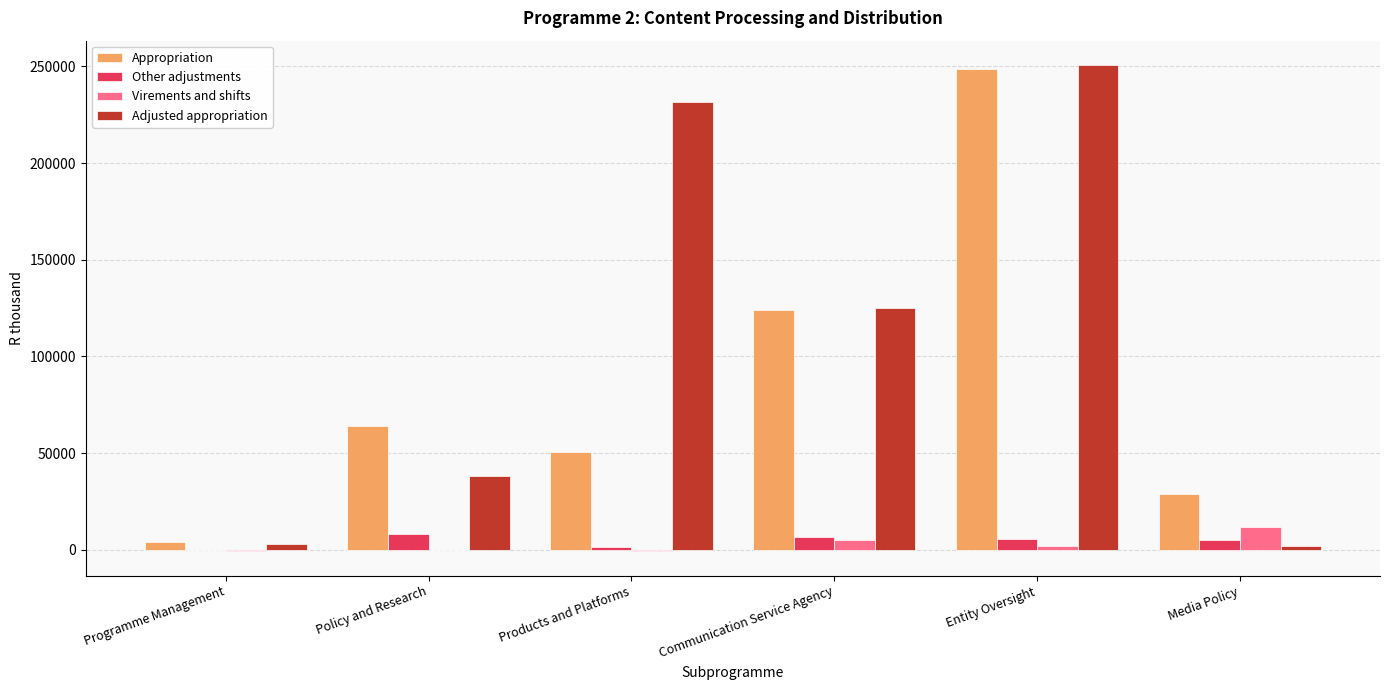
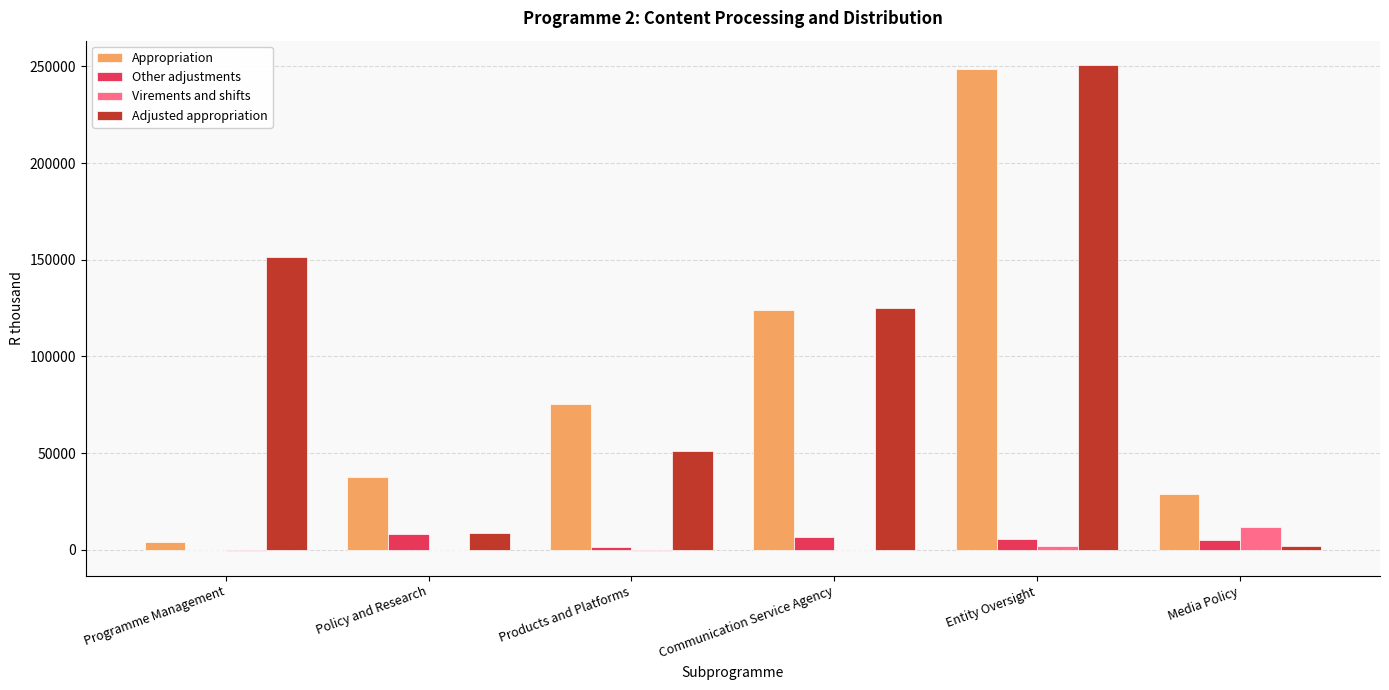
Adjusted appropriation, Programme Management: 3000 -> 152000
Appropriation, Policy and Research: 64000 -> 38000
Adjusted appropriation, Policy and Research: 38000 -> 9000
Appropriation, Products and Platforms: 51000 -> 76000
Adjusted appropriation, Products and Platforms: 232000 -> 51000
Virements and shifts, Communication Service Agency: 5000 -> 0
